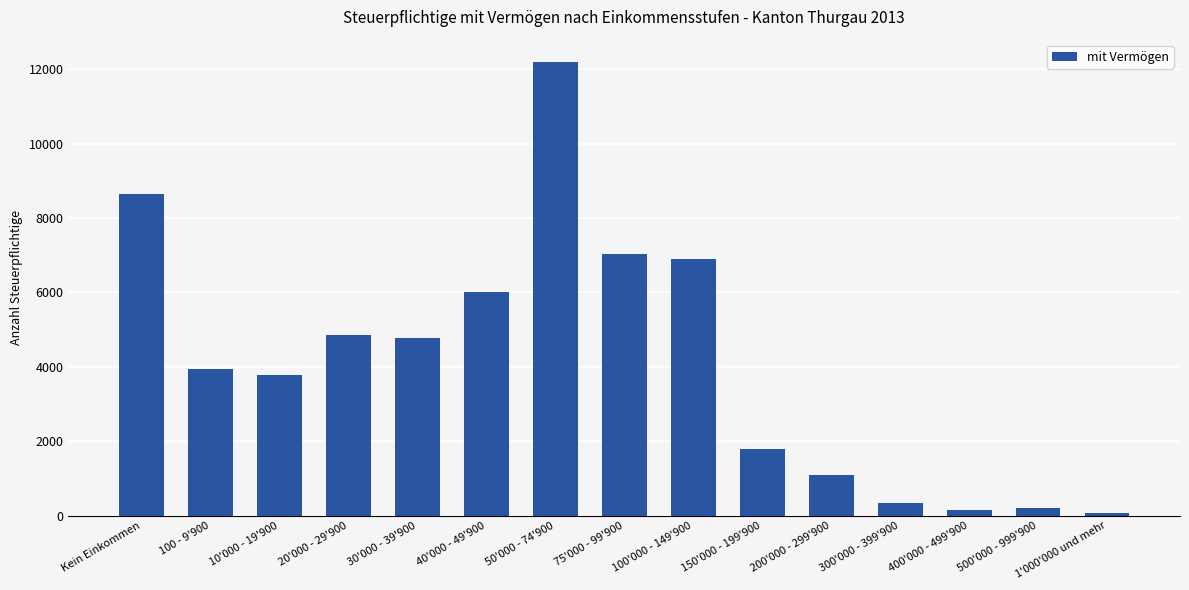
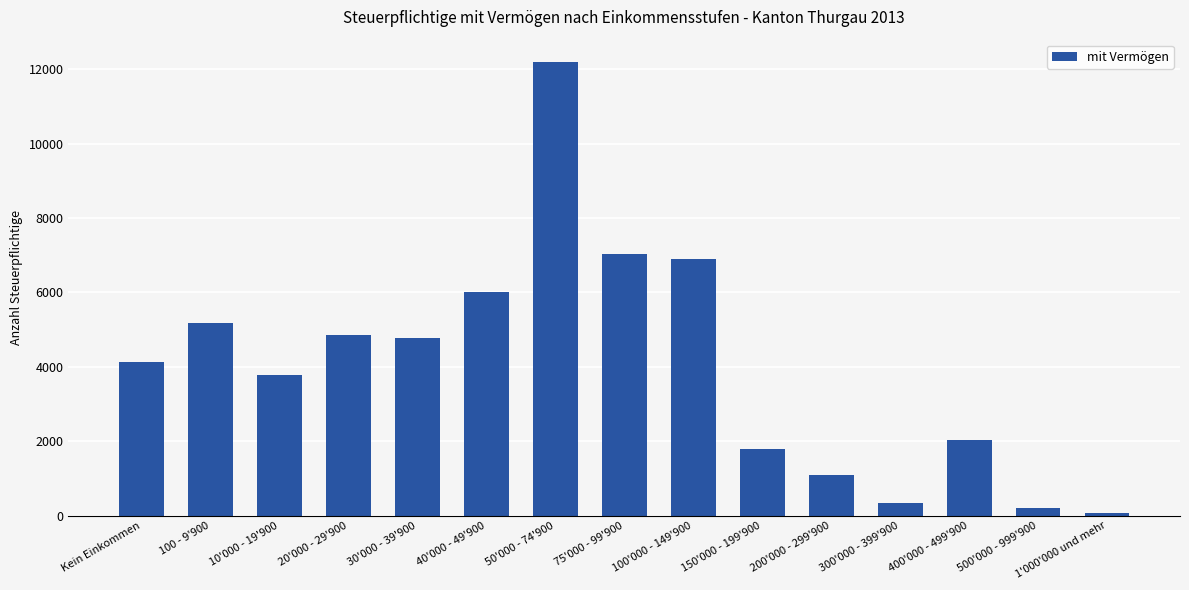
Kein Einkommen: 8600 -> 4100
100 - 9'900: 3900 -> 5200
400'000 - 499'900: 100 -> 2000
